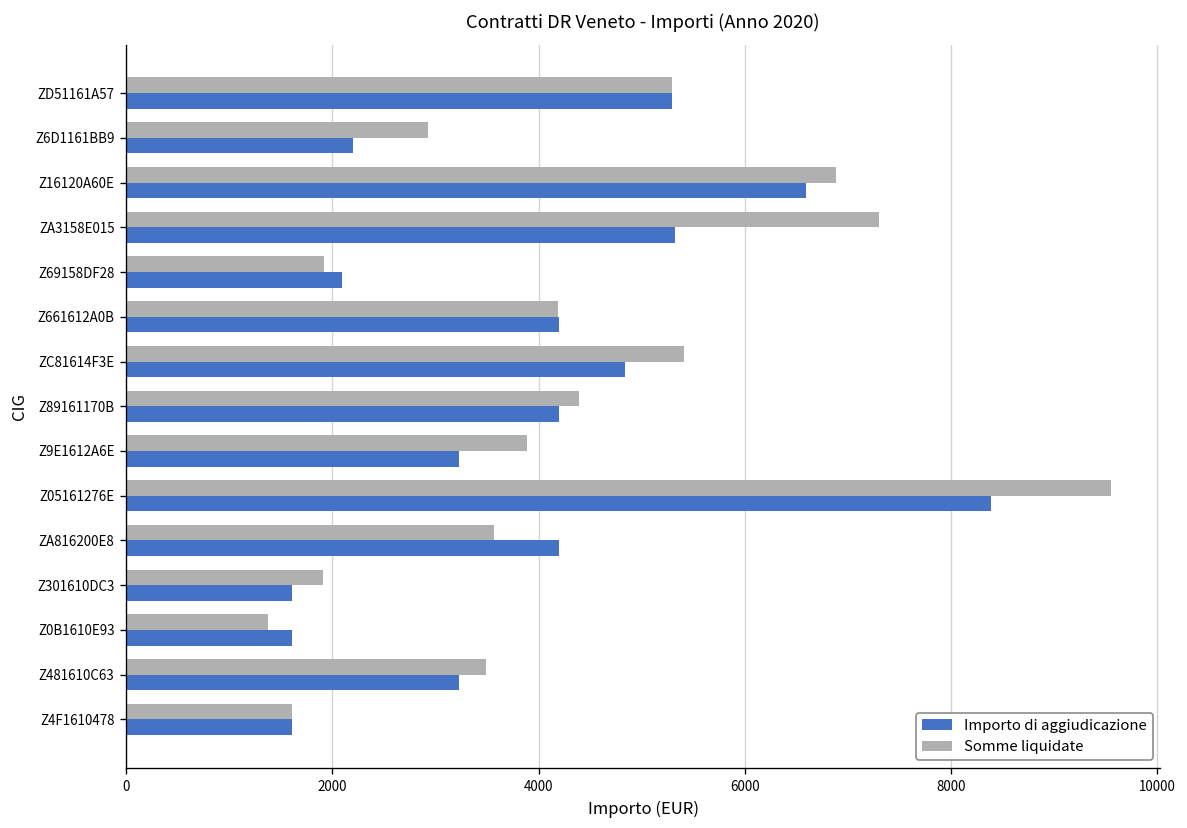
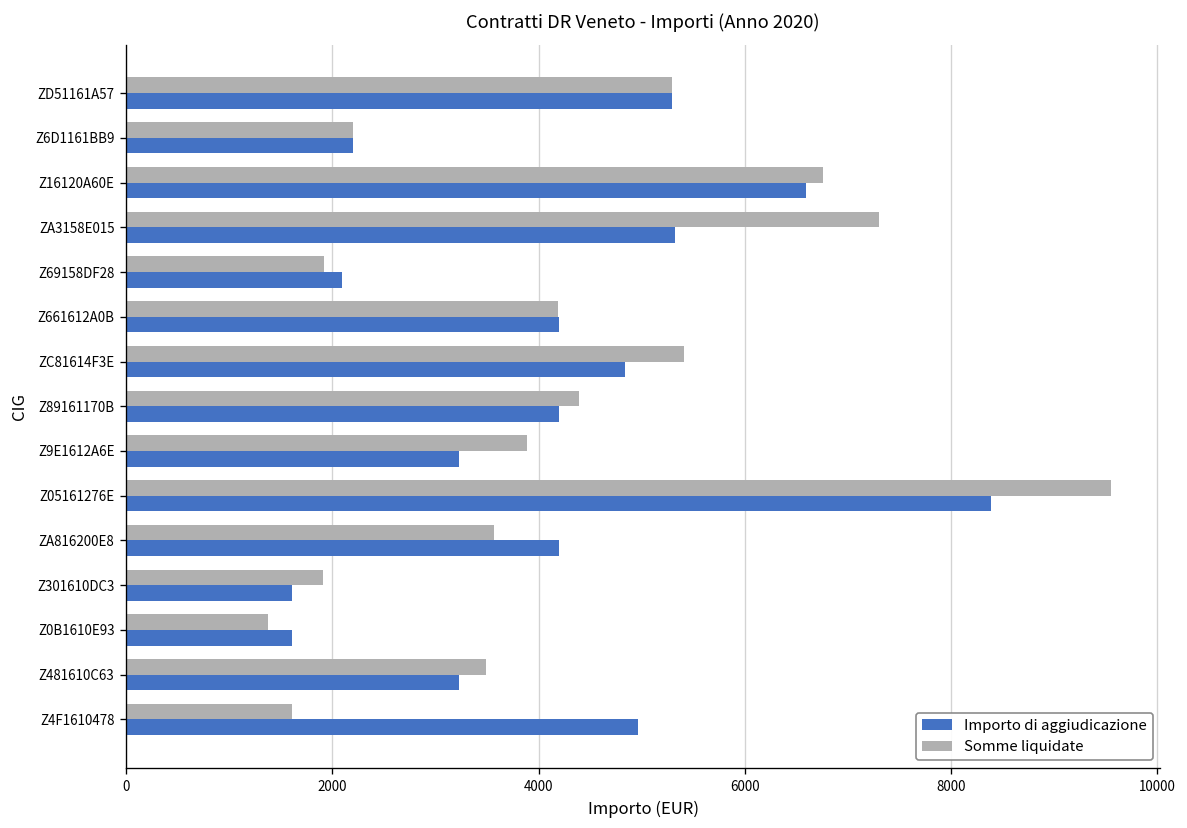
Somme liquidate, Z6D1161BB9: 2900 -> 2200
Somme liquidate, Z16120A60E: 6900 -> 6800
Importo di aggiudicazione, Z4F1610478: 1600 -> 5000
